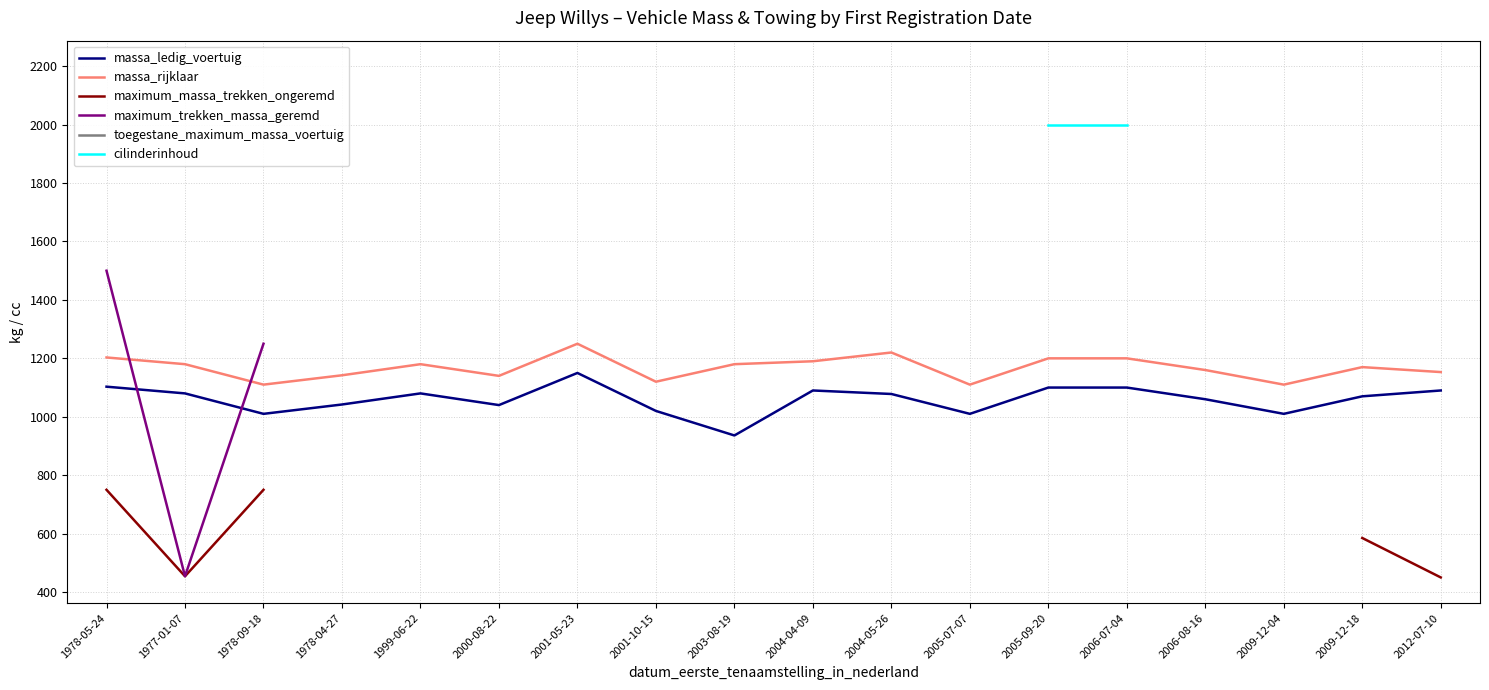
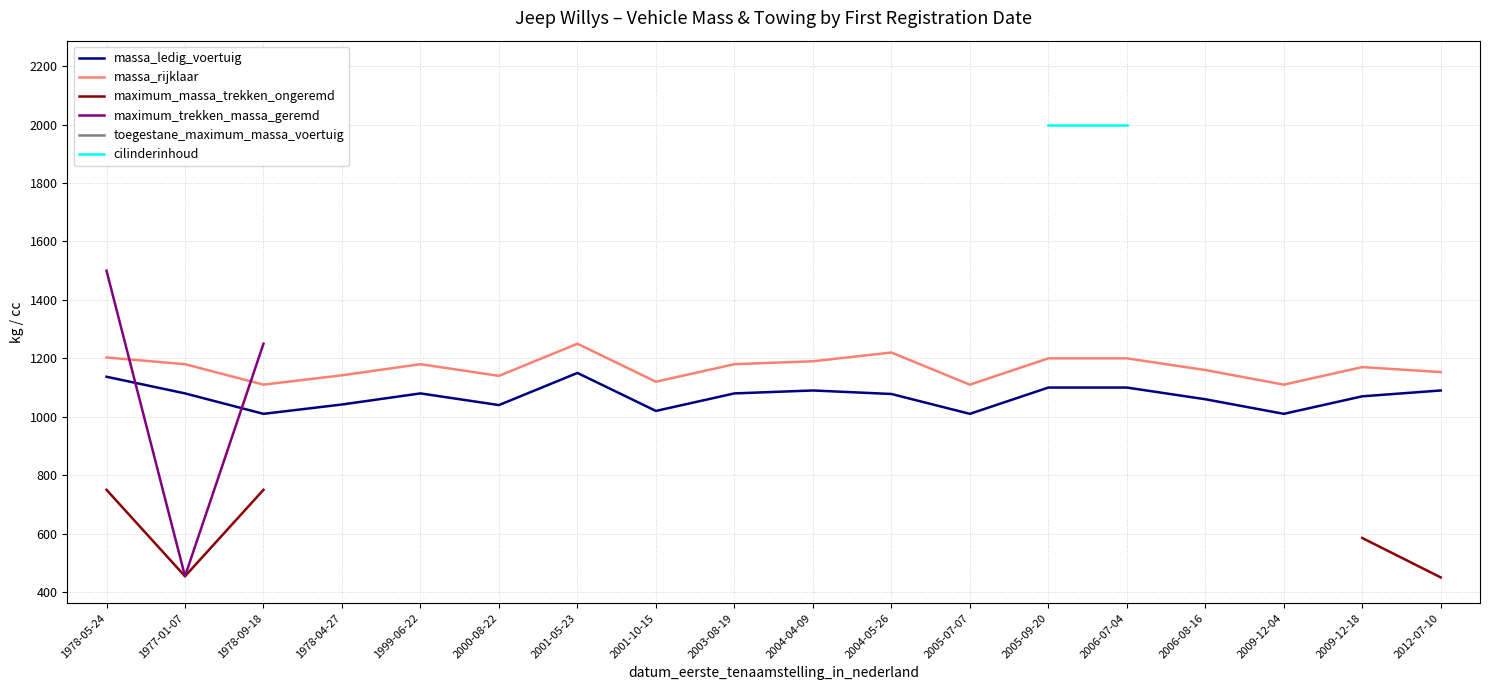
massa_ledig_voertuig, 1978-05-24: 1100 -> 1140
massa_ledig_voertuig, 2003-08-19: 940 -> 1080
